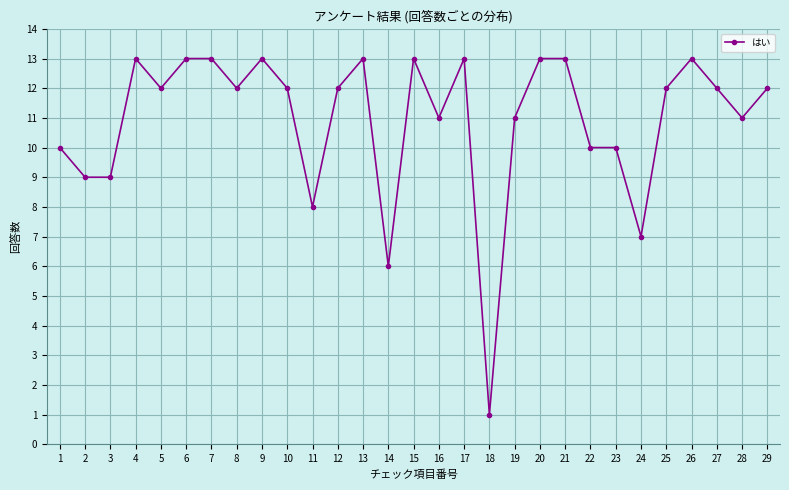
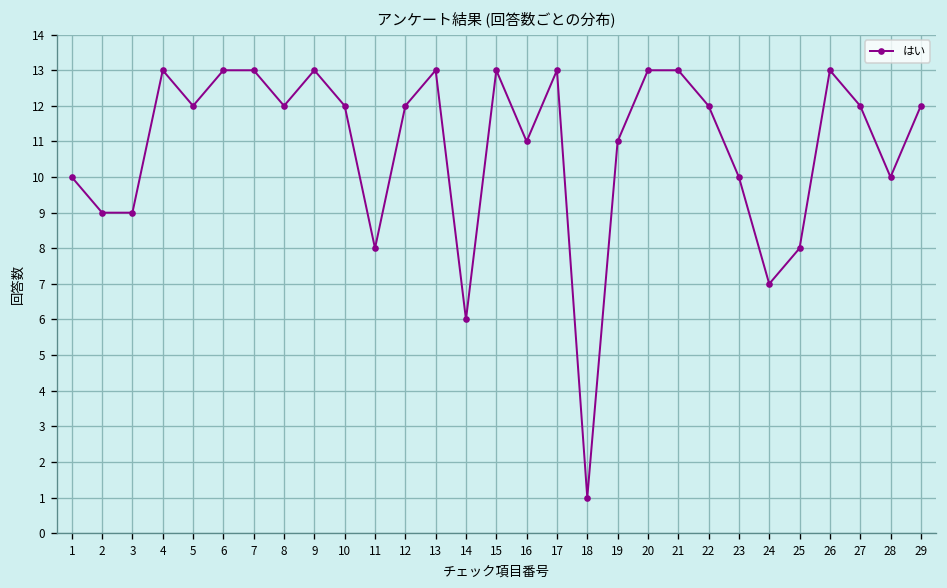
22: 10 -> 12
25: 12 -> 8
28: 11 -> 10
